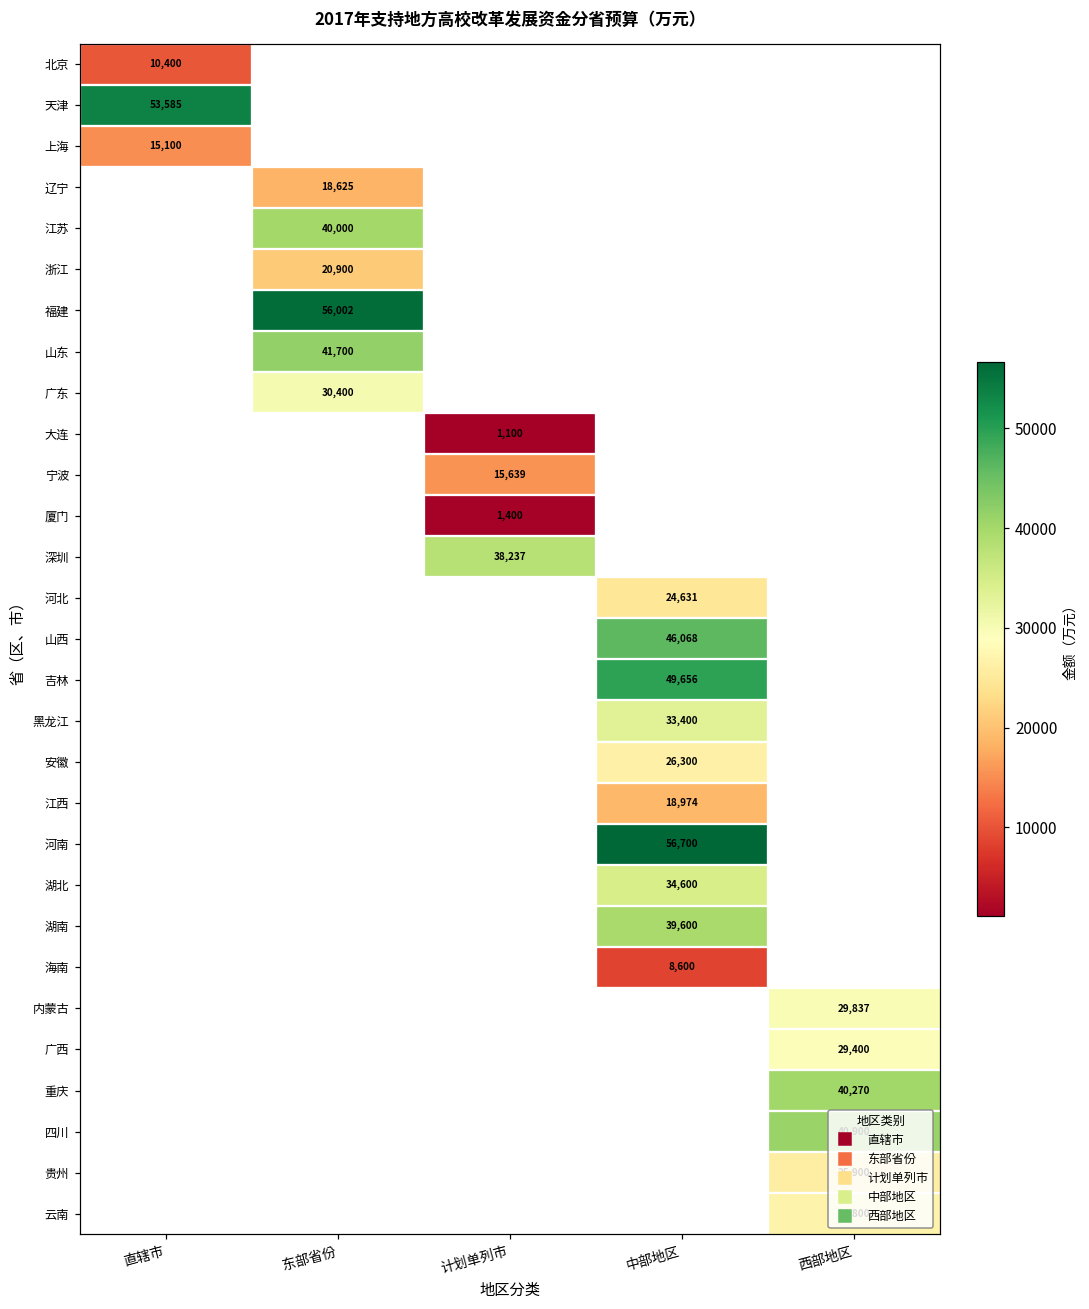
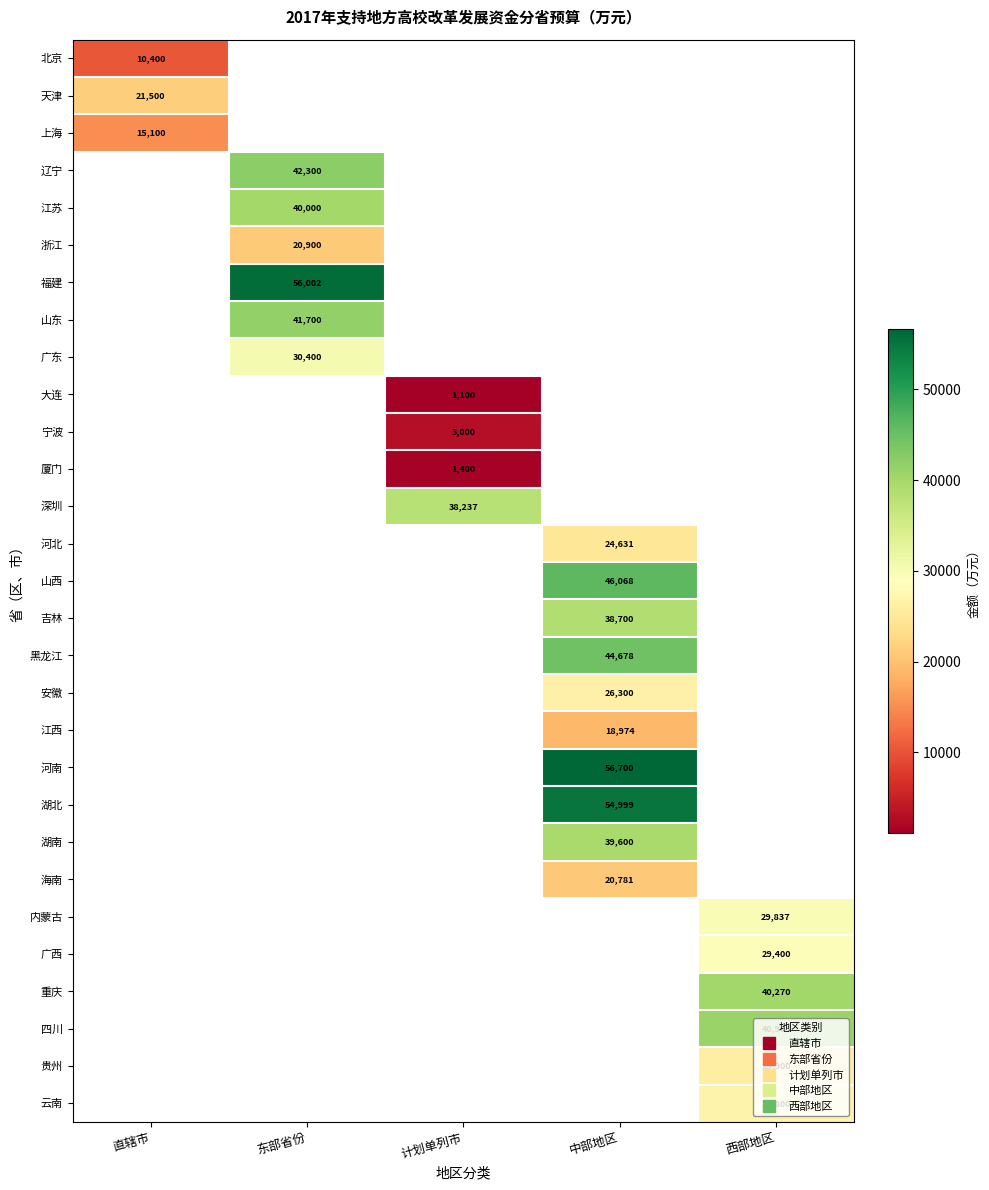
天津, 直辖市: 53,585 -> 21,500
辽宁, 东部省份: 18,625 -> 42,300
宁波, 计划单列市: 15,639 -> 3,000
吉林, 中部地区: 49,656 -> 38,700
黑龙江, 中部地区: 33,400 -> 44,678
湖北, 中部地区: 34,600 -> 54,999
海南, 中部地区: 8,600 -> 20,781
